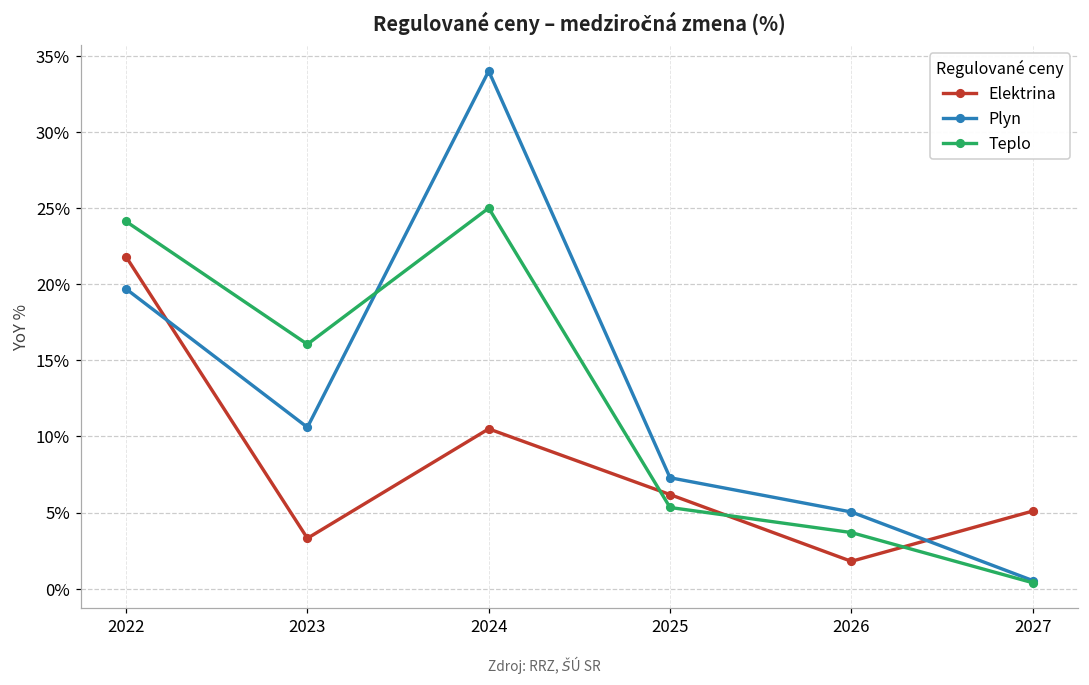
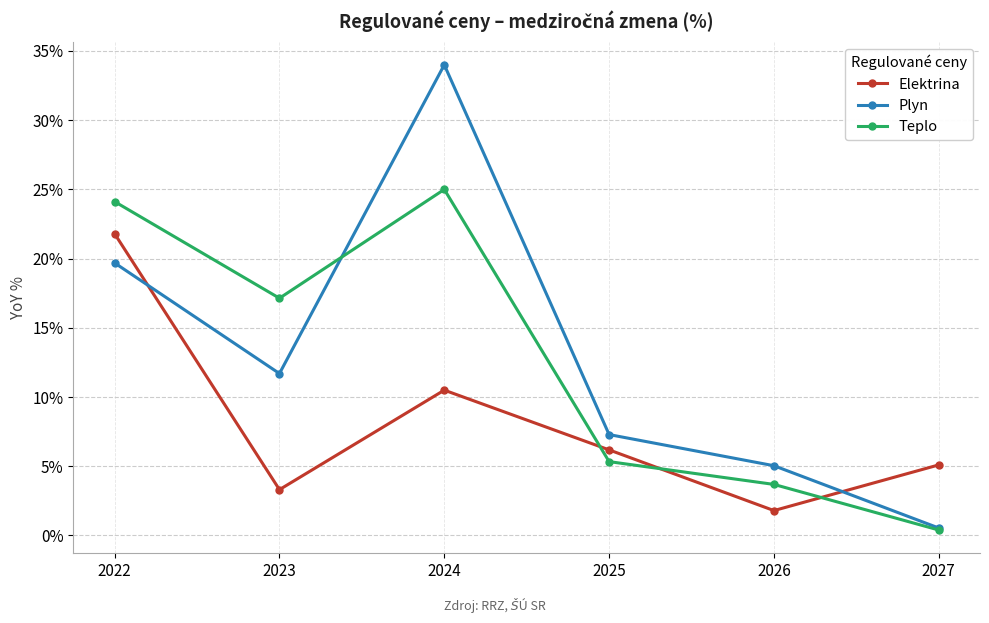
Plyn, 2023: 10.6% -> 11.7%
Teplo, 2023: 16.1% -> 17.1%
